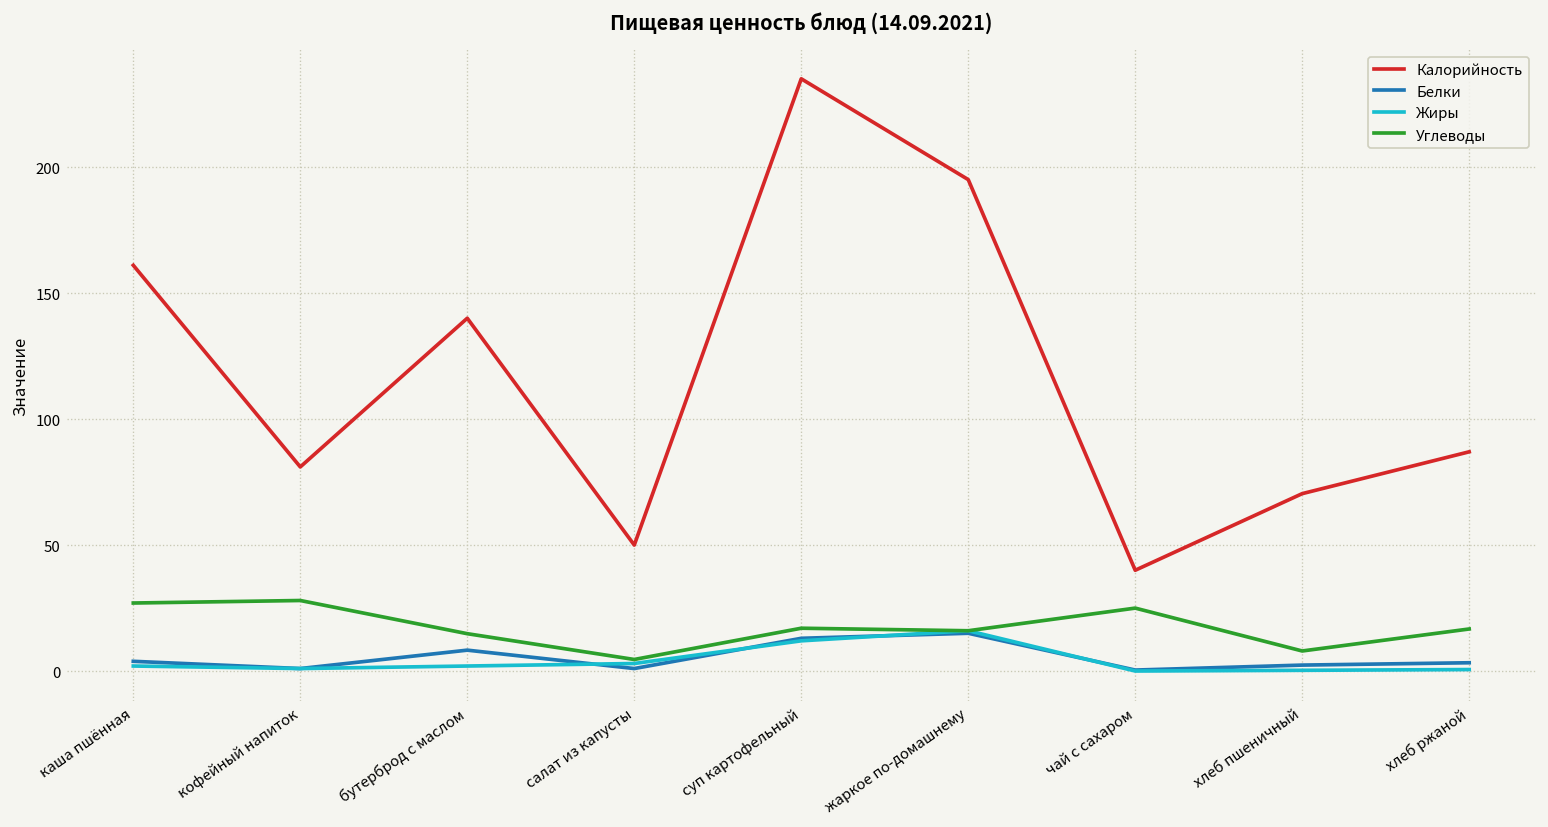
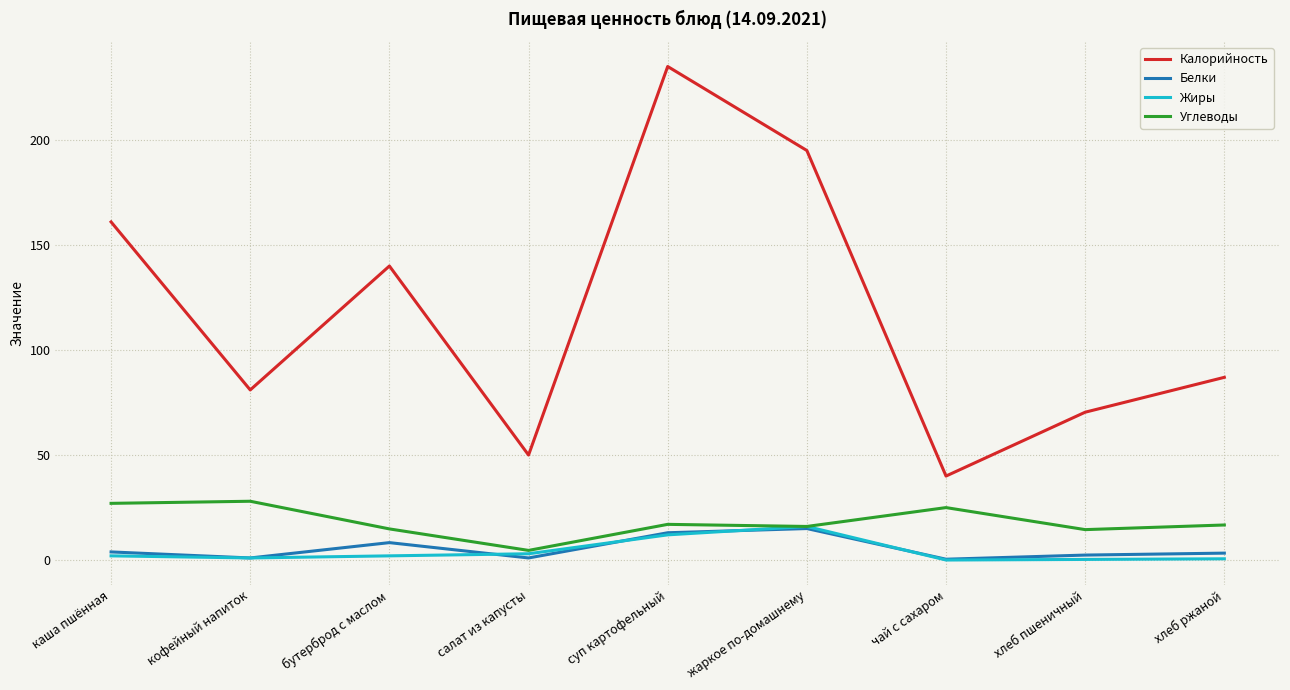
Углеводы, хлеб пшеничный: 8 -> 14
